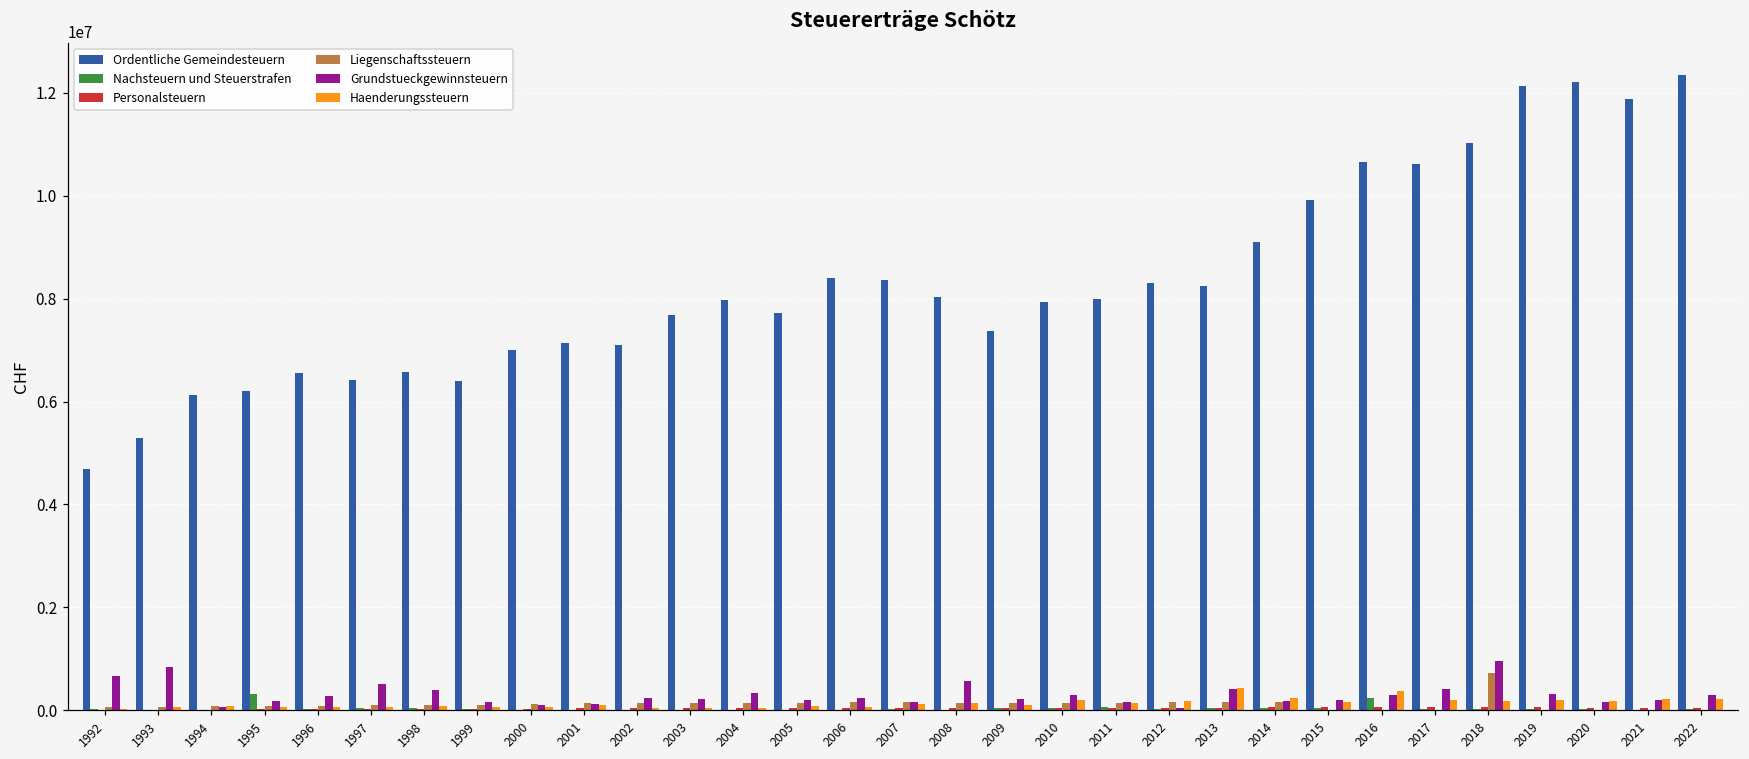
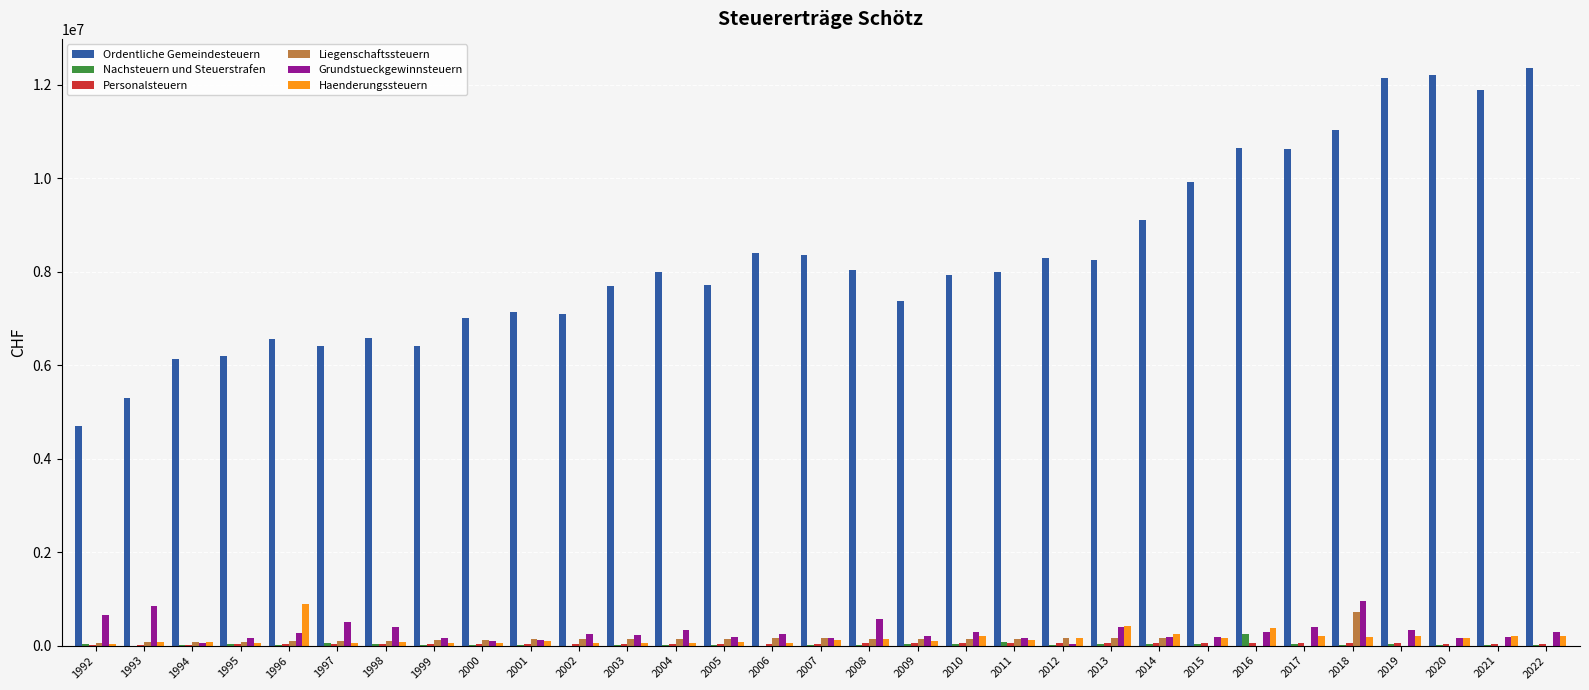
Nachsteuern und Steuerstrafen, 1995: 300000 -> 0
Haenderungssteuern, 1996: 100000 -> 900000
